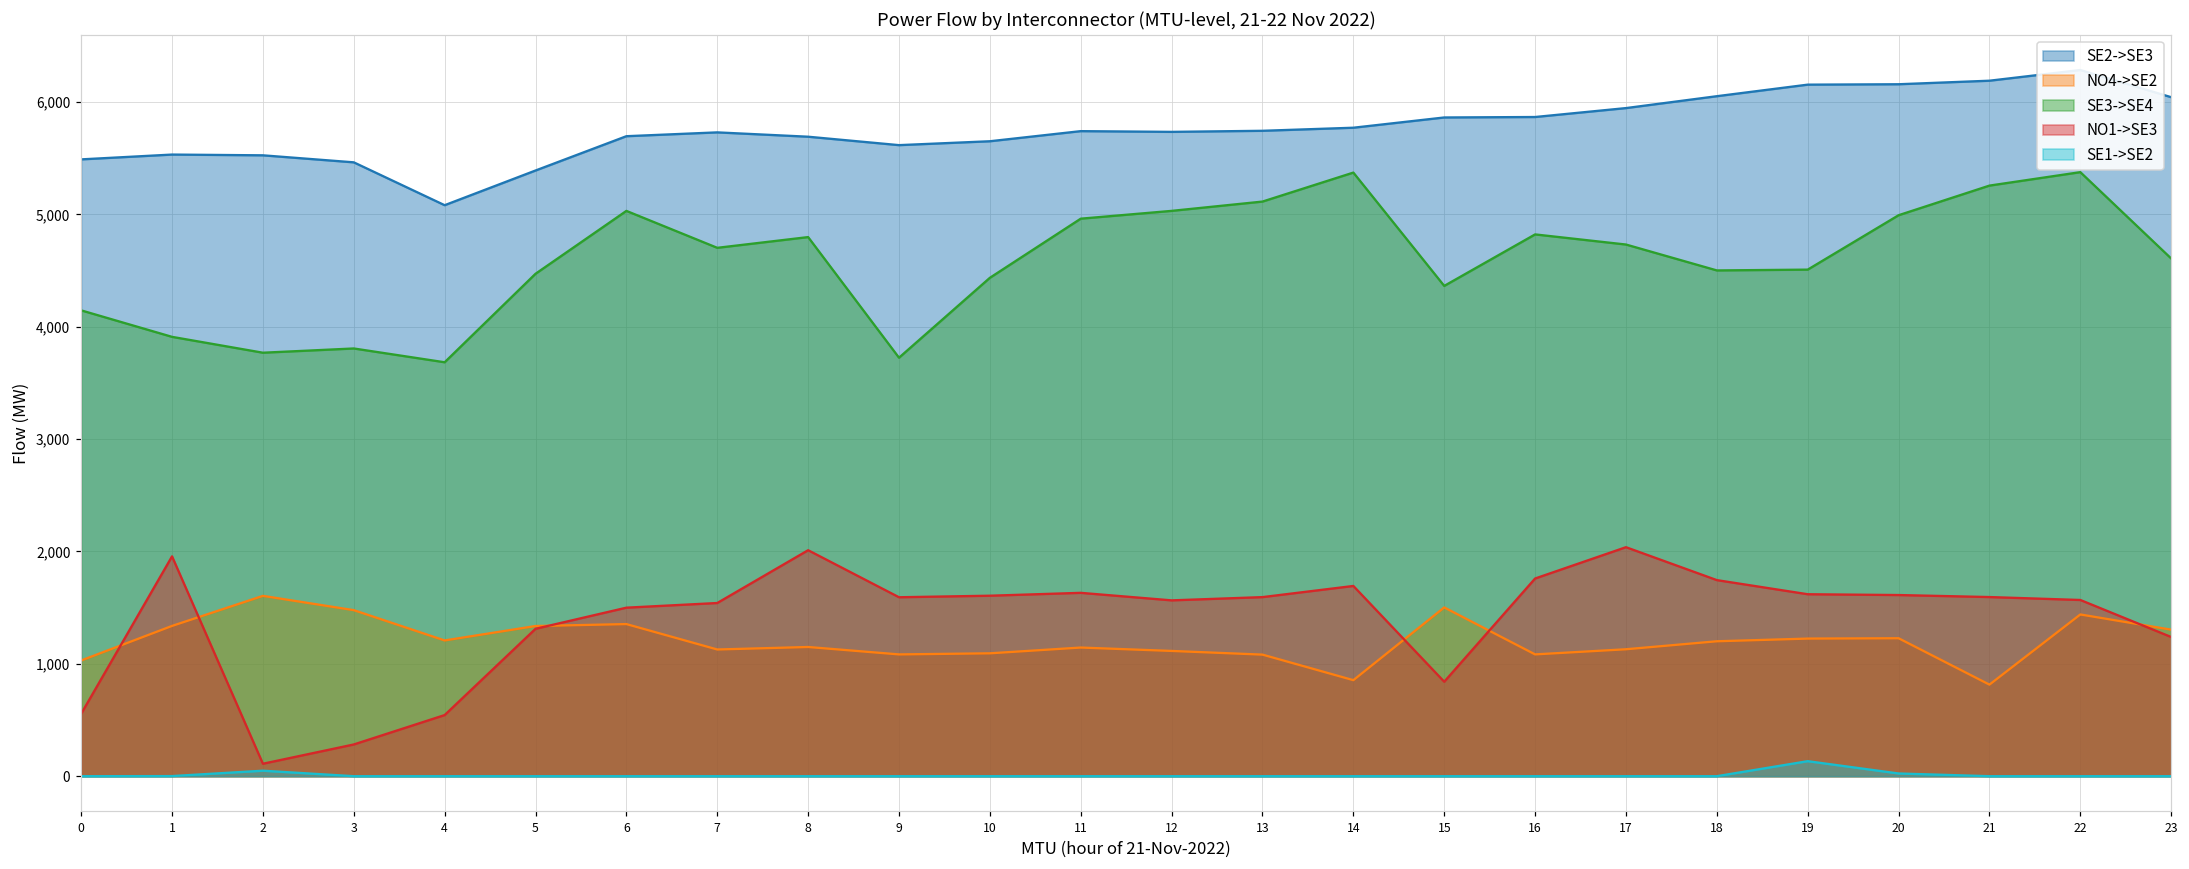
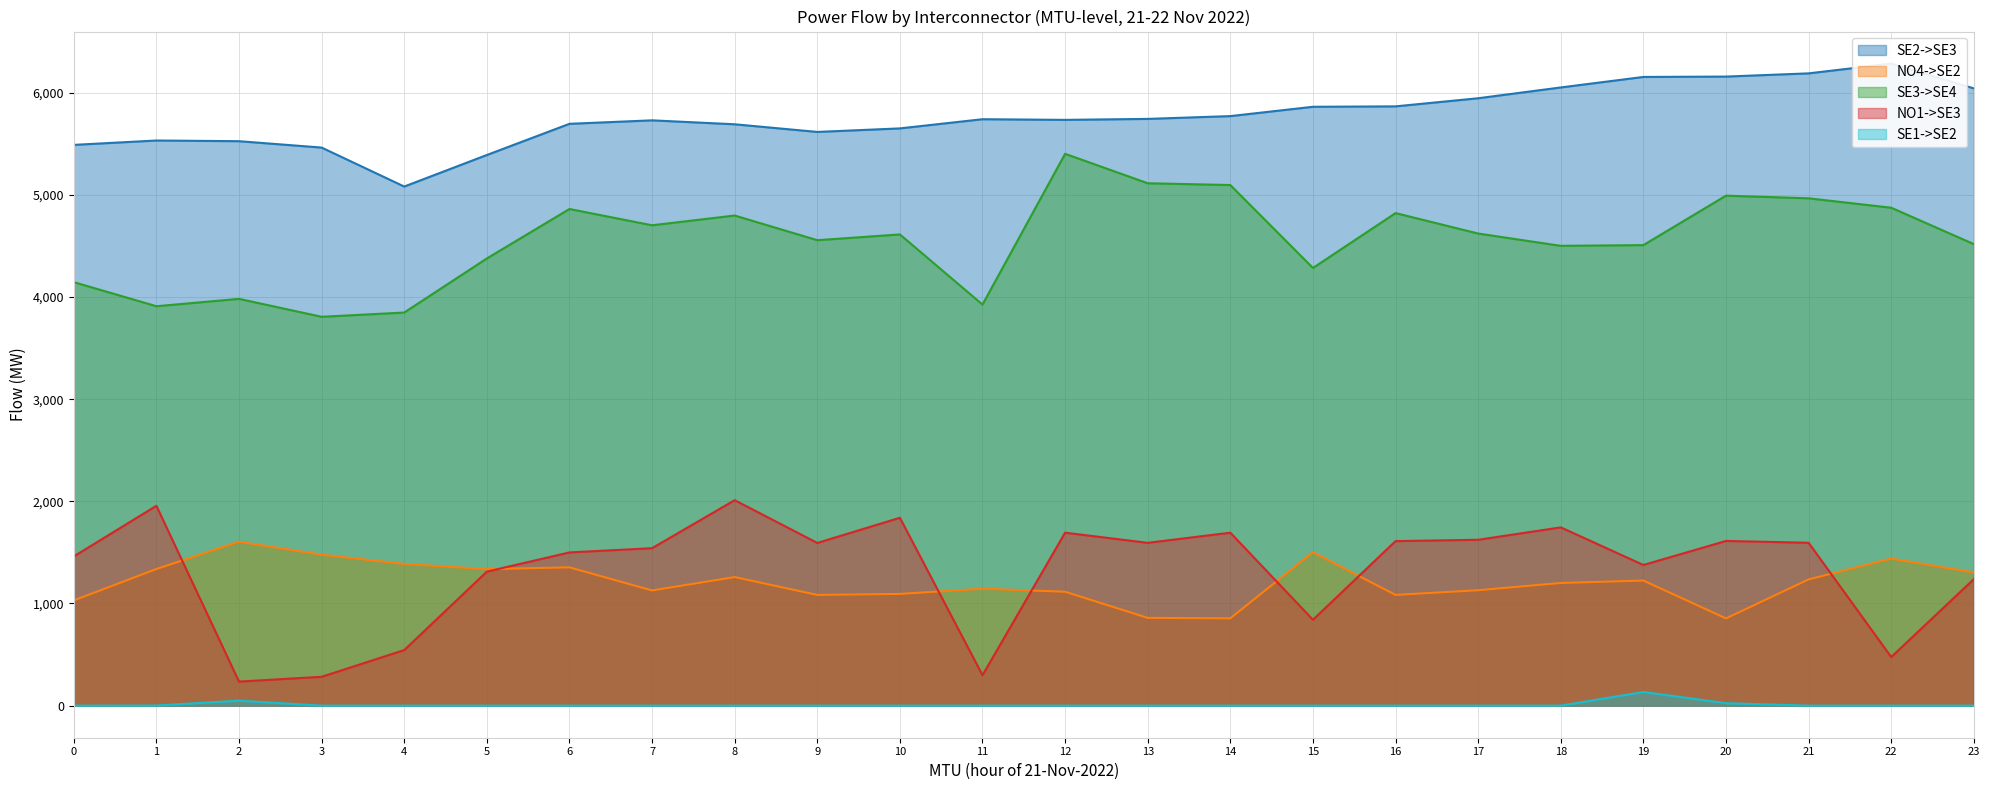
NO1->SE3, 0: 560 -> 1,460
SE3->SE4, 2: 3,770 -> 3,980
NO1->SE3, 2: 110 -> 240
NO4->SE2, 4: 1,210 -> 1,390
SE3->SE4, 4: 3,680 -> 3,850
SE3->SE4, 5: 4,470 -> 4,380
SE3->SE4, 6: 5,030 -> 4,860
NO4->SE2, 8: 1,150 -> 1,260
SE3->SE4, 9: 3,720 -> 4,560
SE3->SE4, 10: 4,440 -> 4,610
NO1->SE3, 10: 1,610 -> 1,840
SE3->SE4, 11: 4,960 -> 3,930
NO1->SE3, 11: 1,630 -> 300
SE3->SE4, 12: 5,030 -> 5,400
NO1->SE3, 12: 1,560 -> 1,690
NO4->SE2, 13: 1,080 -> 860
SE3->SE4, 14: 5,370 -> 5,100
SE3->SE4, 15: 4,360 -> 4,280
NO1->SE3, 16: 1,760 -> 1,610
SE3->SE4, 17: 4,730 -> 4,620
NO1->SE3, 17: 2,040 -> 1,620
NO1->SE3, 19: 1,620 -> 1,380
NO4->SE2, 20: 1,230 -> 850
NO4->SE2, 21: 810 -> 1,240
SE3->SE4, 21: 5,260 -> 4,970
SE3->SE4, 22: 5,380 -> 4,870
NO1->SE3, 22: 1,570 -> 480
SE3->SE4, 23: 4,610 -> 4,520
